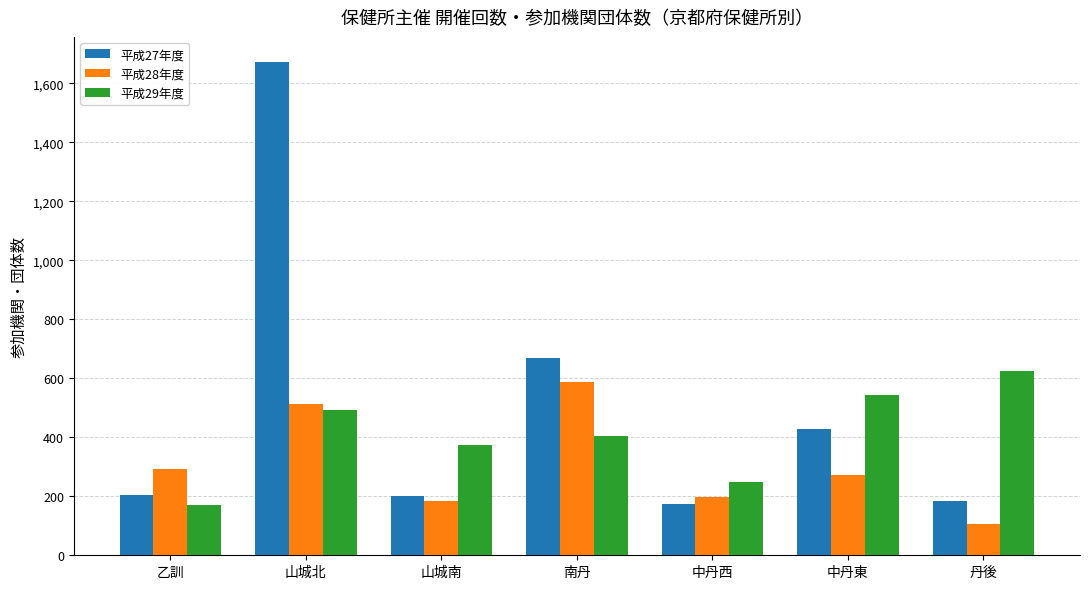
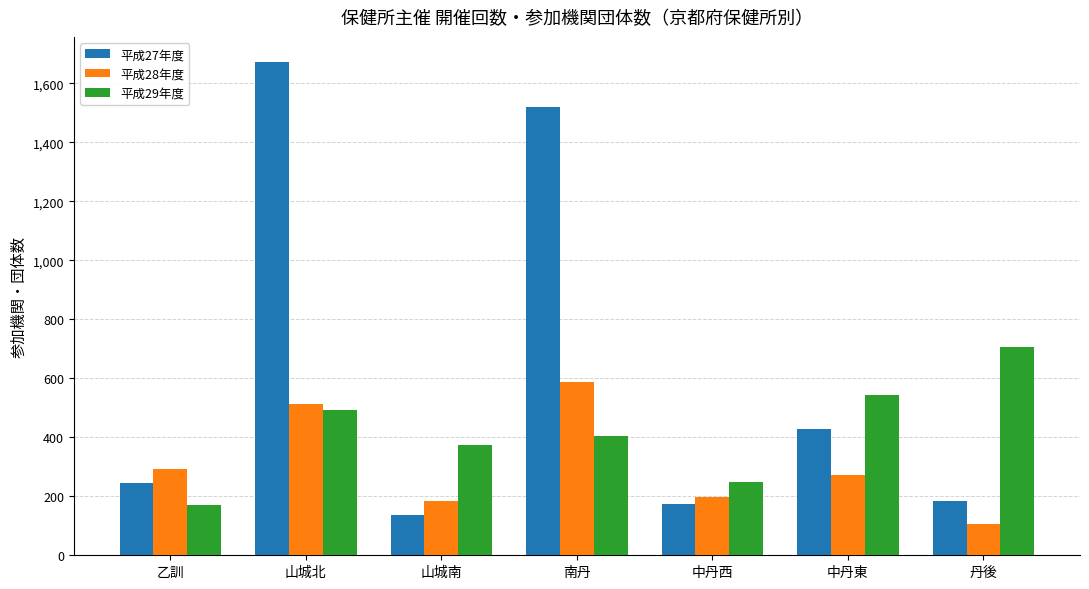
平成27年度, 乙訓: 210 -> 240
平成27年度, 山城南: 200 -> 140
平成27年度, 南丹: 670 -> 1,520
平成29年度, 丹後: 630 -> 710
